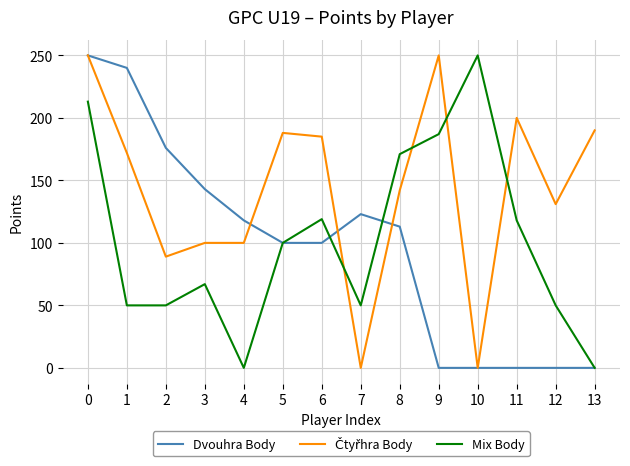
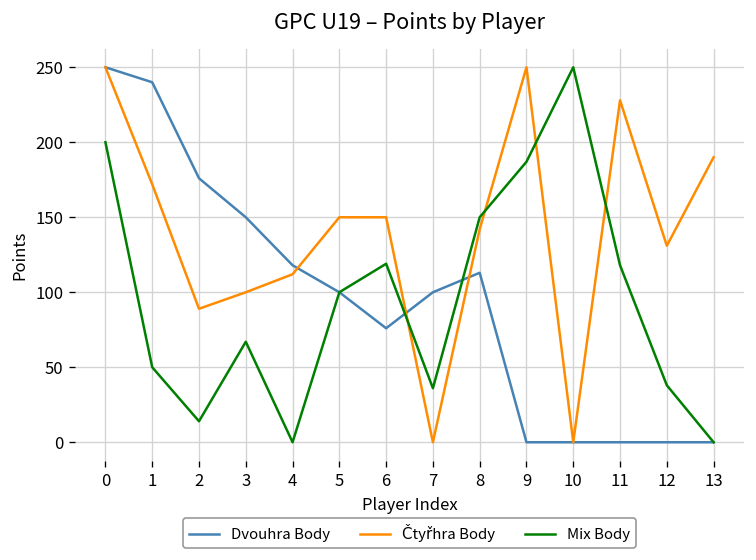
Mix Body, 0: 213 -> 200
Mix Body, 2: 50 -> 14
Dvouhra Body, 3: 143 -> 150
Čtyřhra Body, 4: 100 -> 112
Čtyřhra Body, 5: 188 -> 150
Dvouhra Body, 6: 100 -> 76
Čtyřhra Body, 6: 185 -> 150
Dvouhra Body, 7: 123 -> 100
Mix Body, 7: 50 -> 36
Mix Body, 8: 171 -> 150
Čtyřhra Body, 11: 200 -> 228
Mix Body, 12: 50 -> 38
